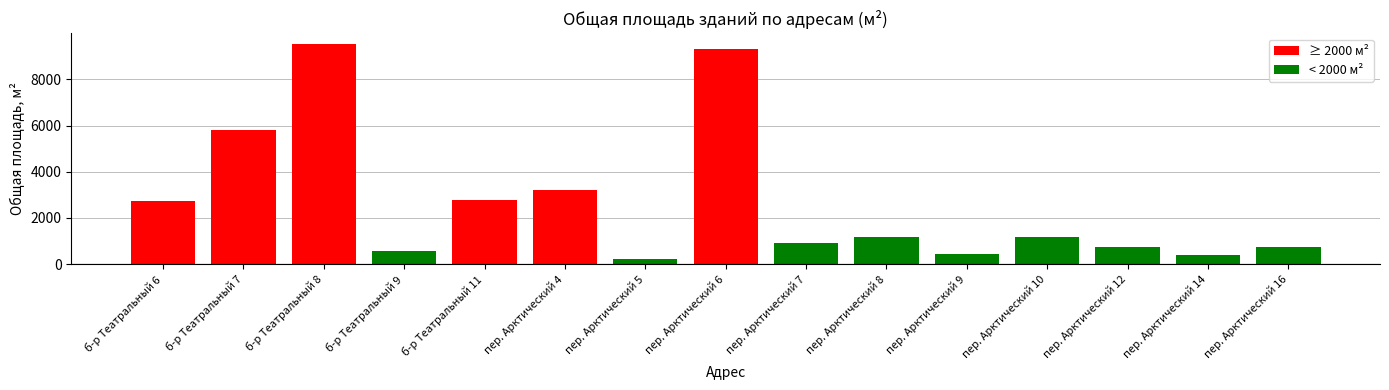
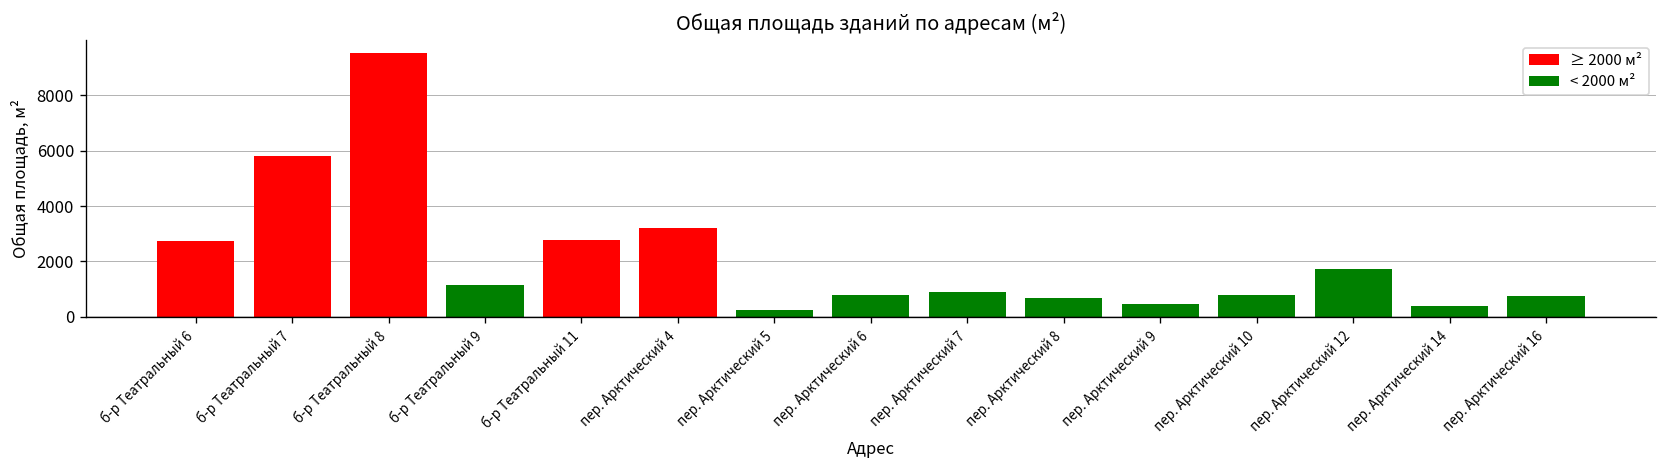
б-р Театральный 9: 600 -> 1100
пер. Арктический 6: 9300 -> 800
пер. Арктический 8: 1200 -> 700
пер. Арктический 10: 1200 -> 800
пер. Арктический 12: 800 -> 1700
